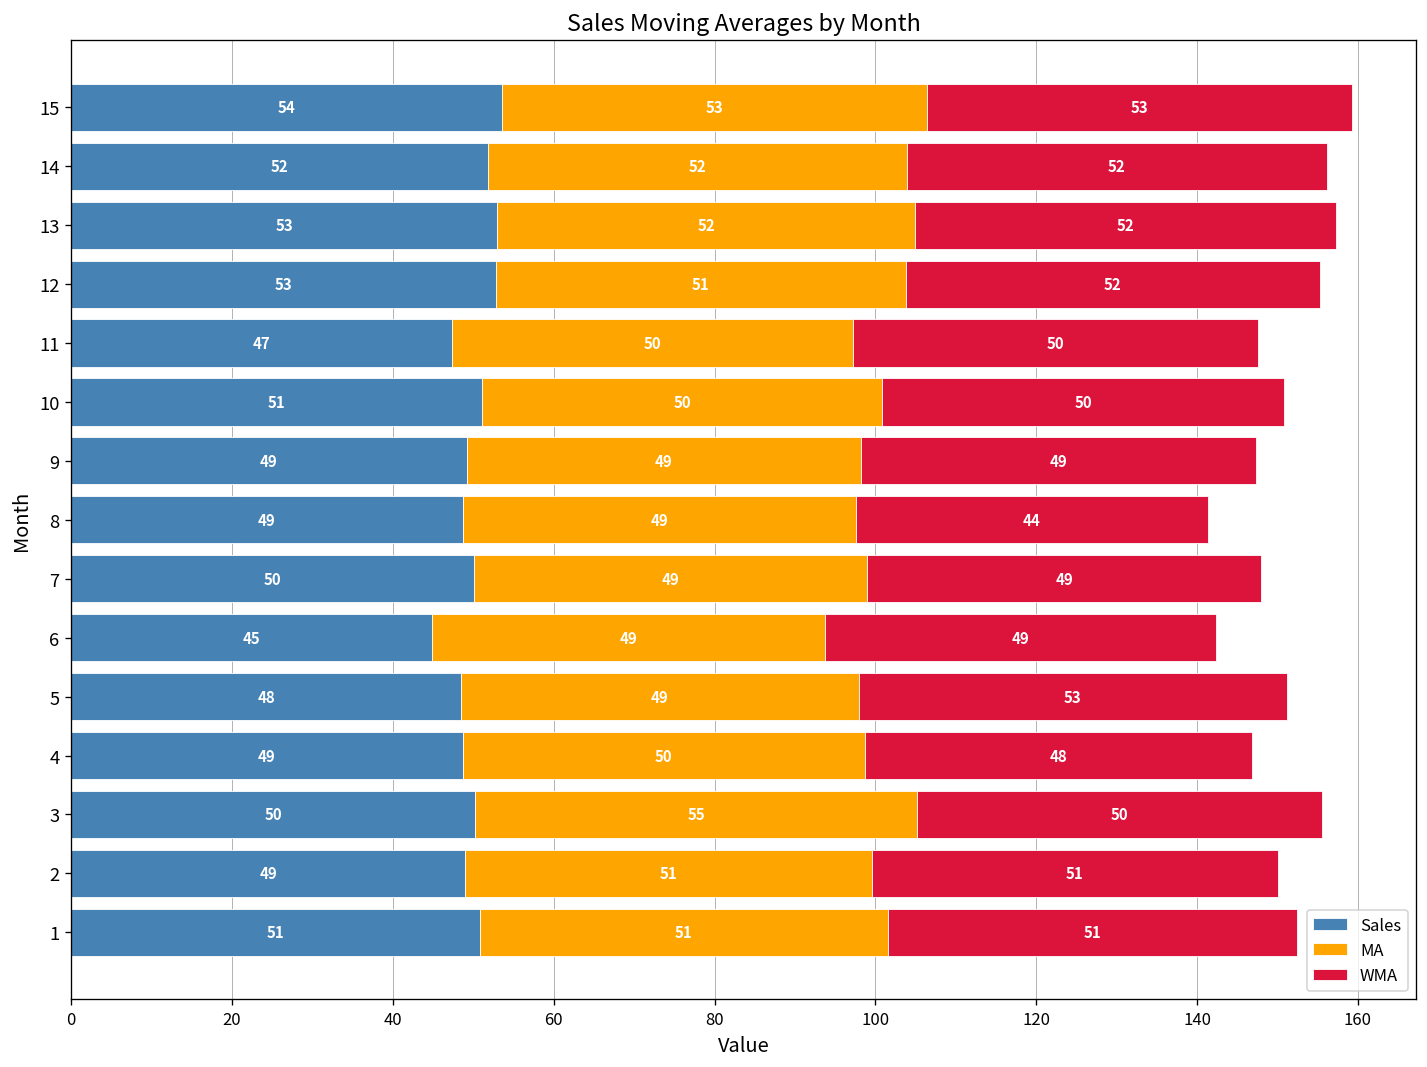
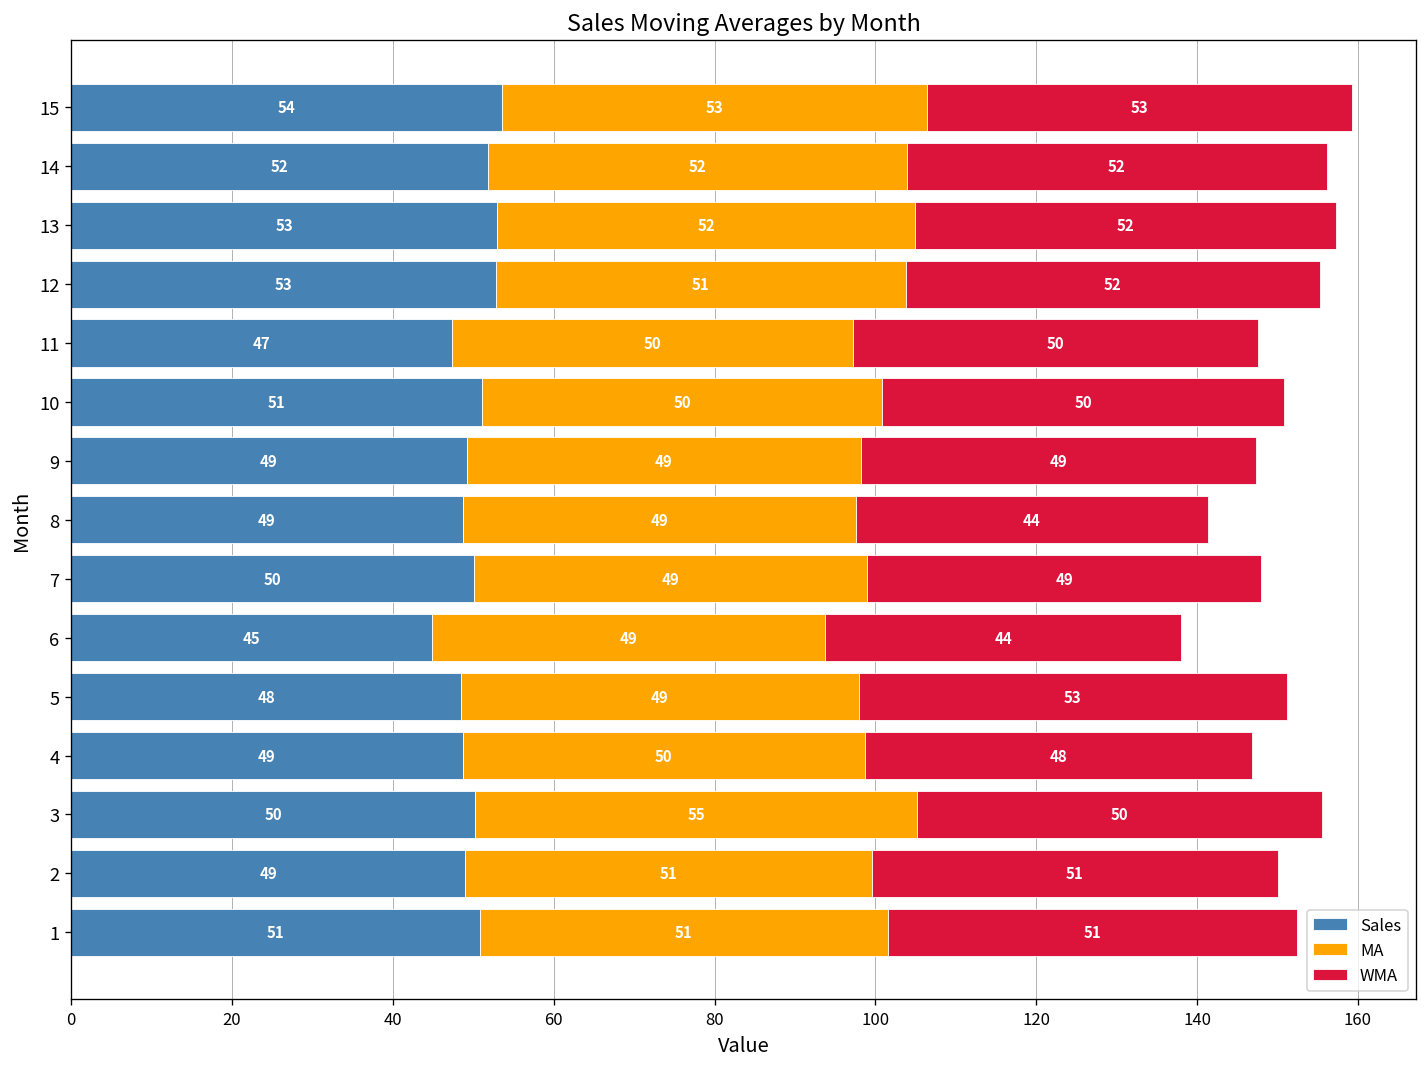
WMA, 6: 49 -> 44
